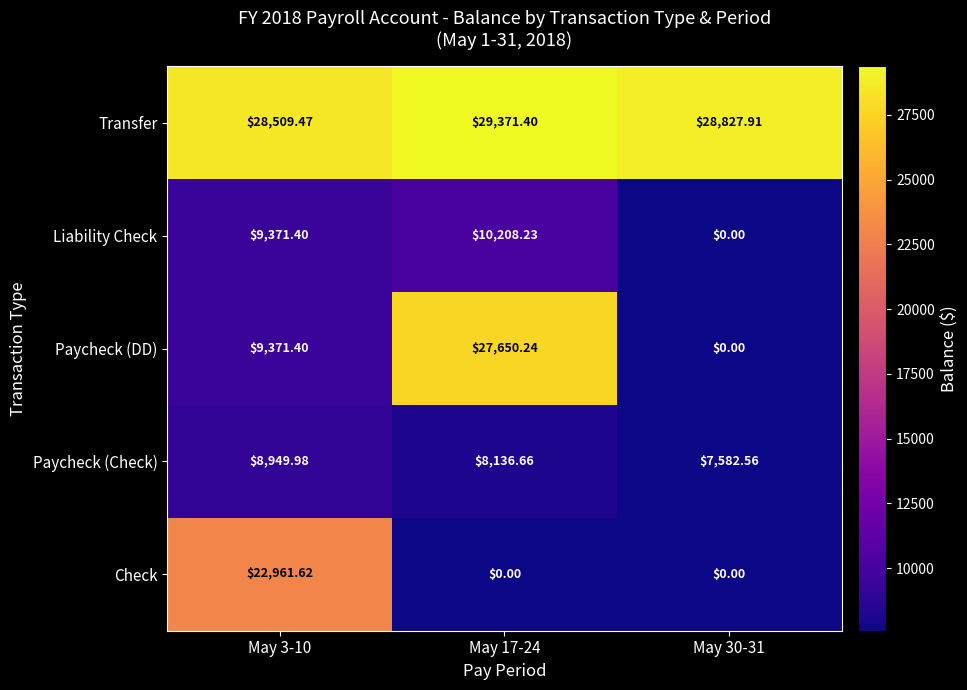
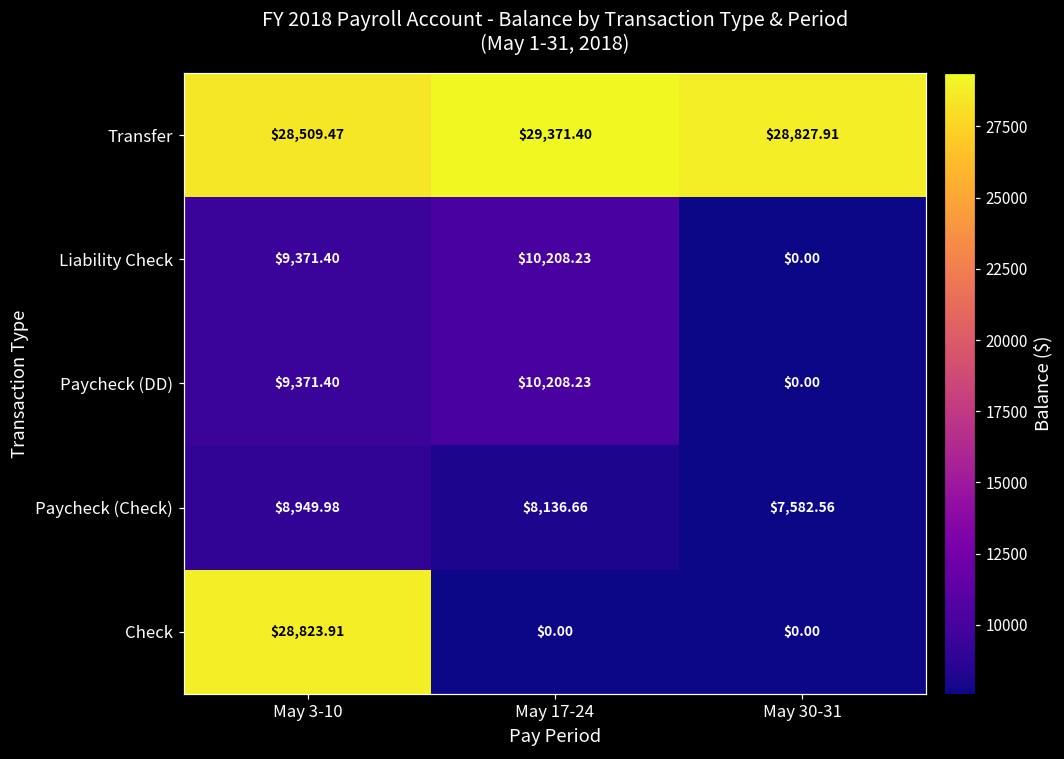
Paycheck (DD), May 17-24: $27,650.24 -> $10,208.23
Check, May 3-10: $22,961.62 -> $28,823.91
